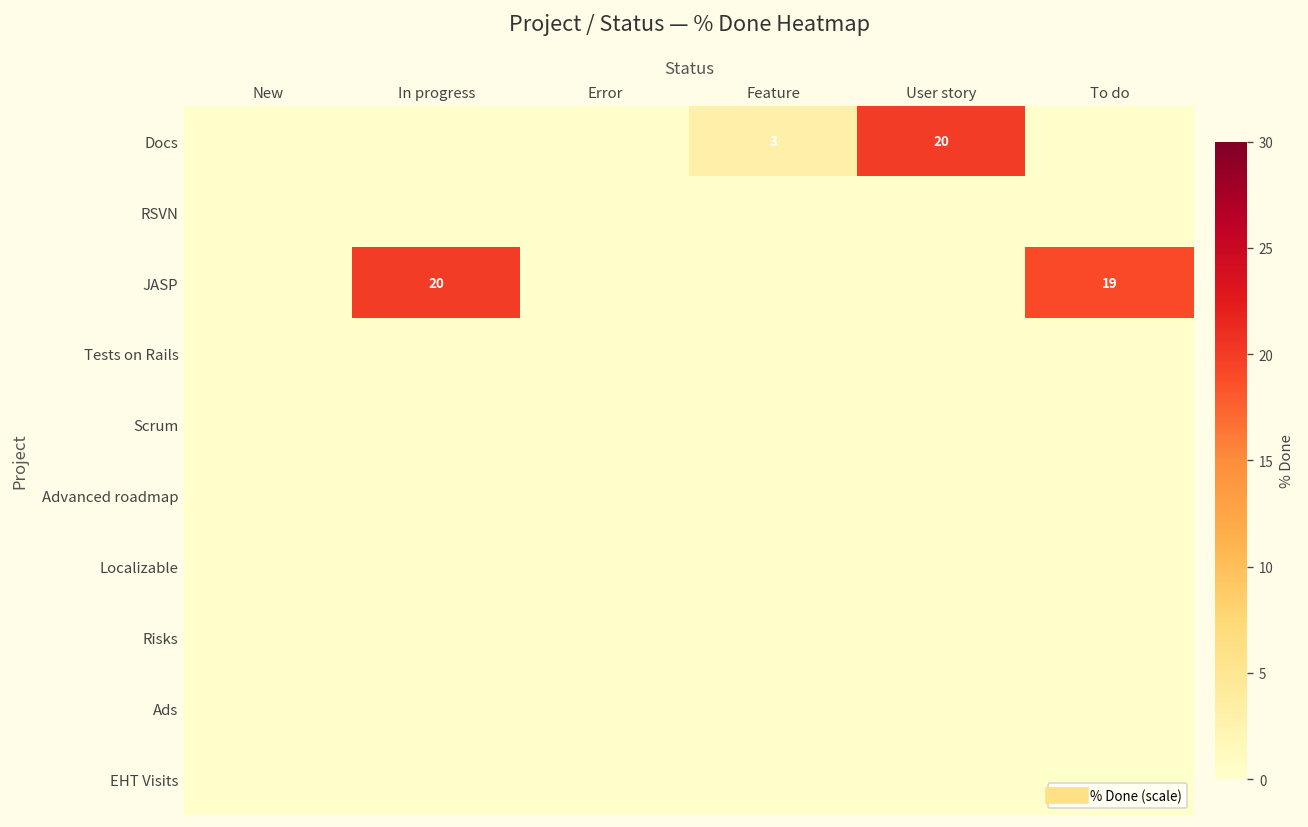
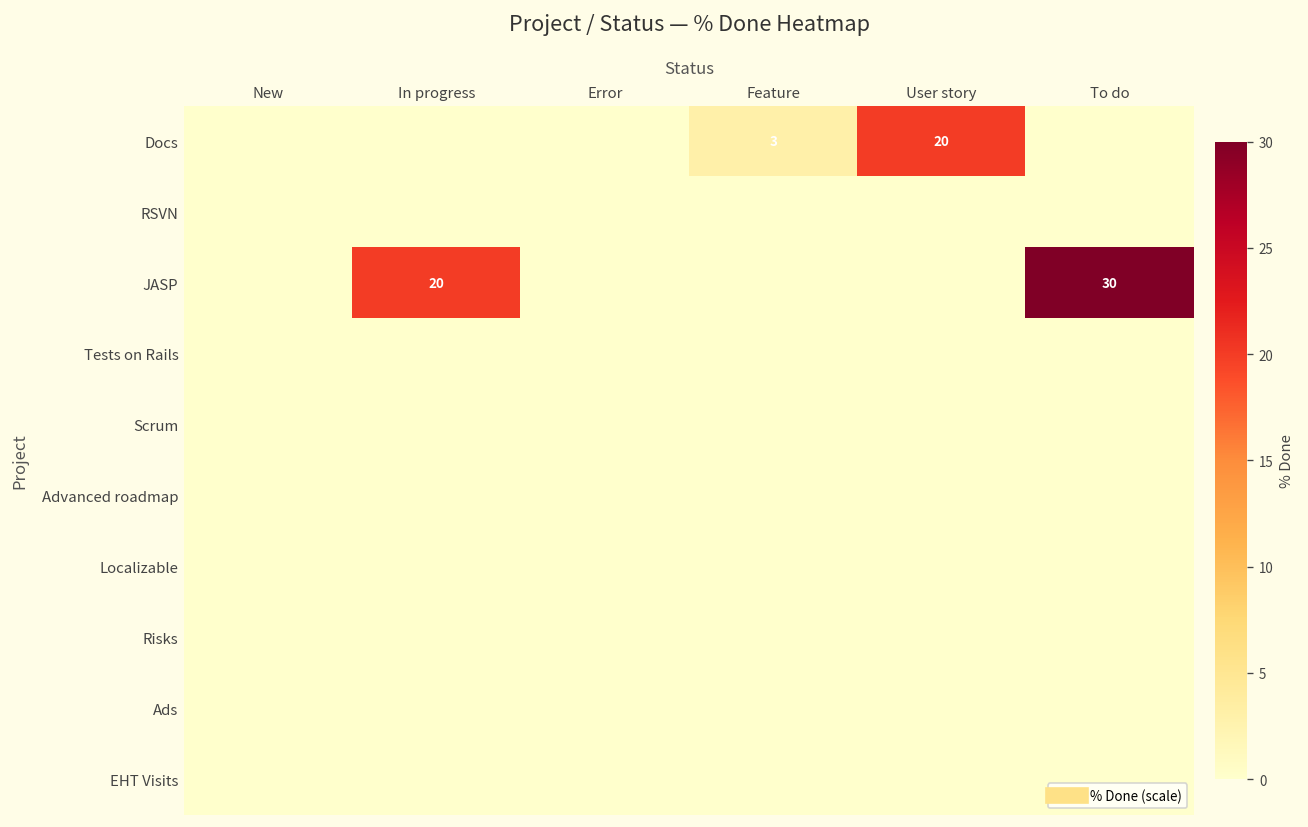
JASP, To do: 19 -> 30
